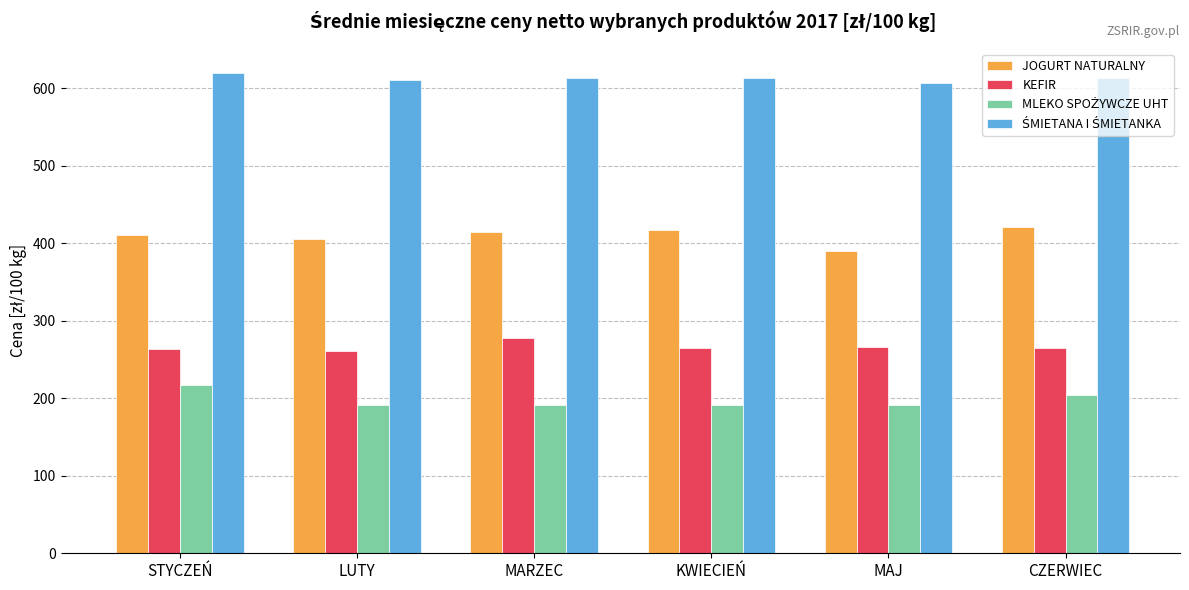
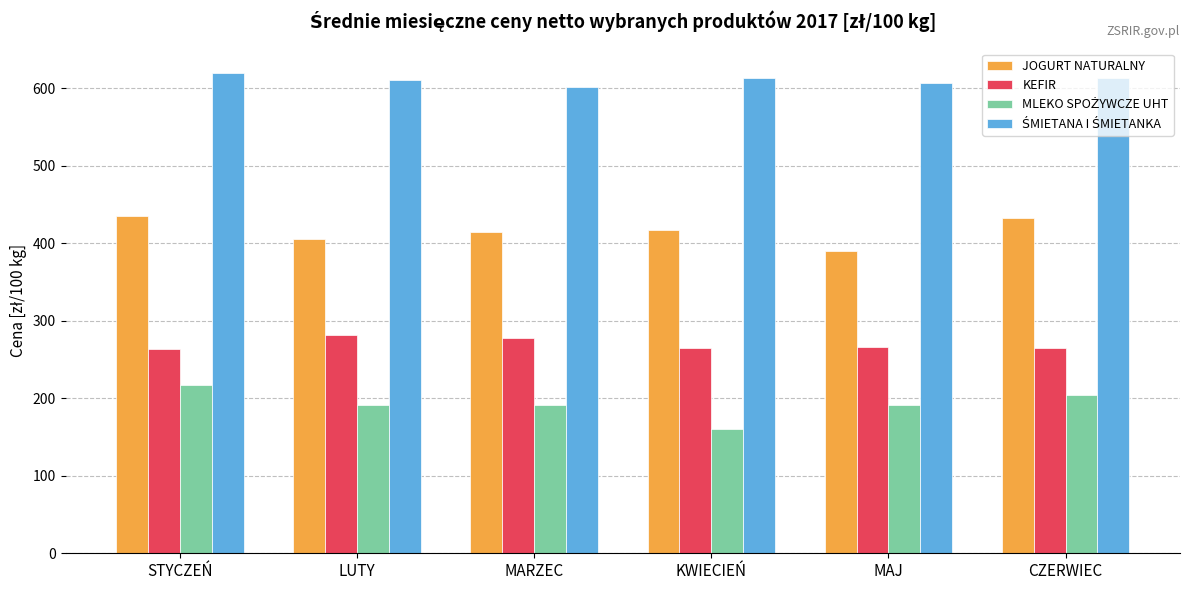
JOGURT NATURALNY, STYCZEŃ: 410 -> 440
KEFIR, LUTY: 260 -> 280
ŚMIETANA I ŚMIETANKA, MARZEC: 610 -> 600
MLEKO SPOŻYWCZE UHT, KWIECIEŃ: 190 -> 160
JOGURT NATURALNY, CZERWIEC: 420 -> 430
